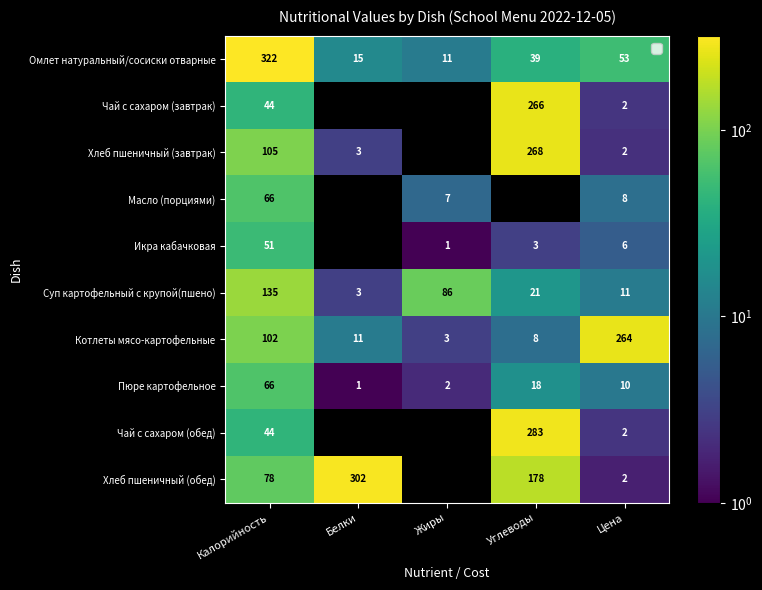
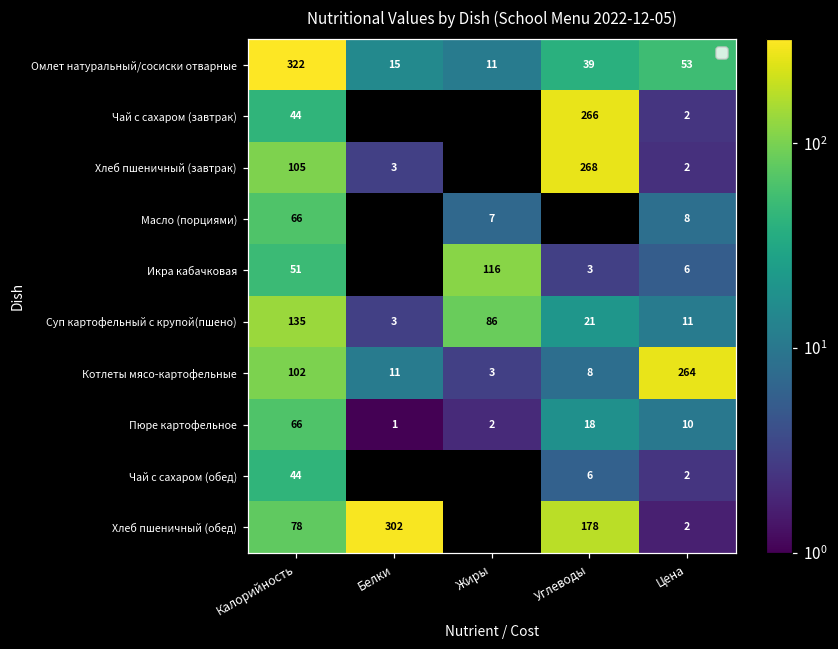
Икра кабачковая, Жиры: 1 -> 116
Чай с сахаром (обед), Углеводы: 283 -> 6
